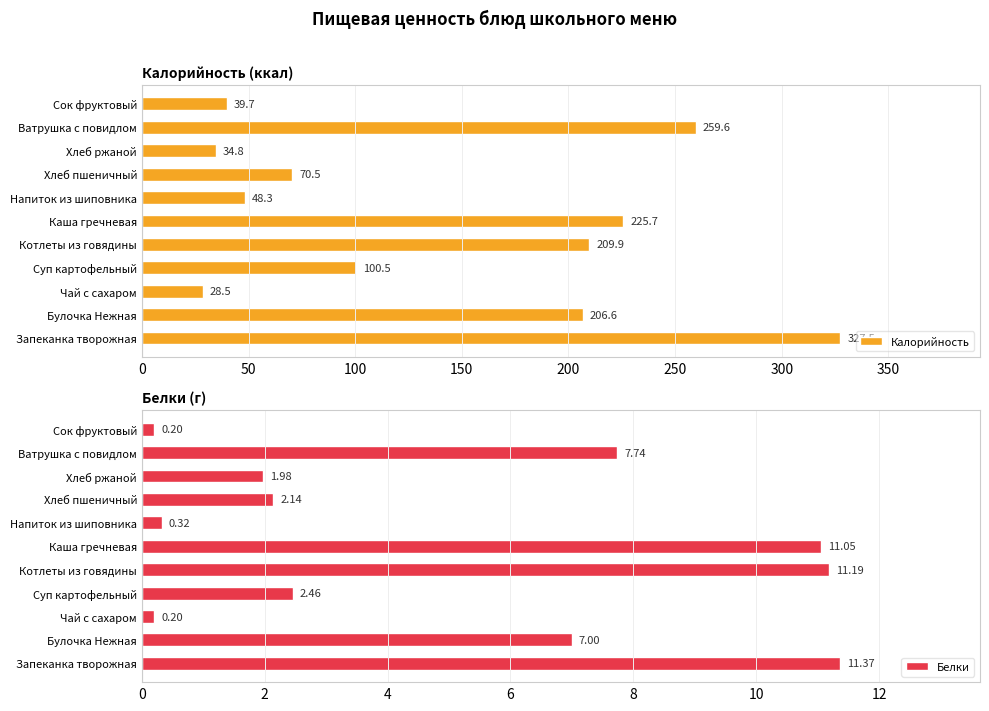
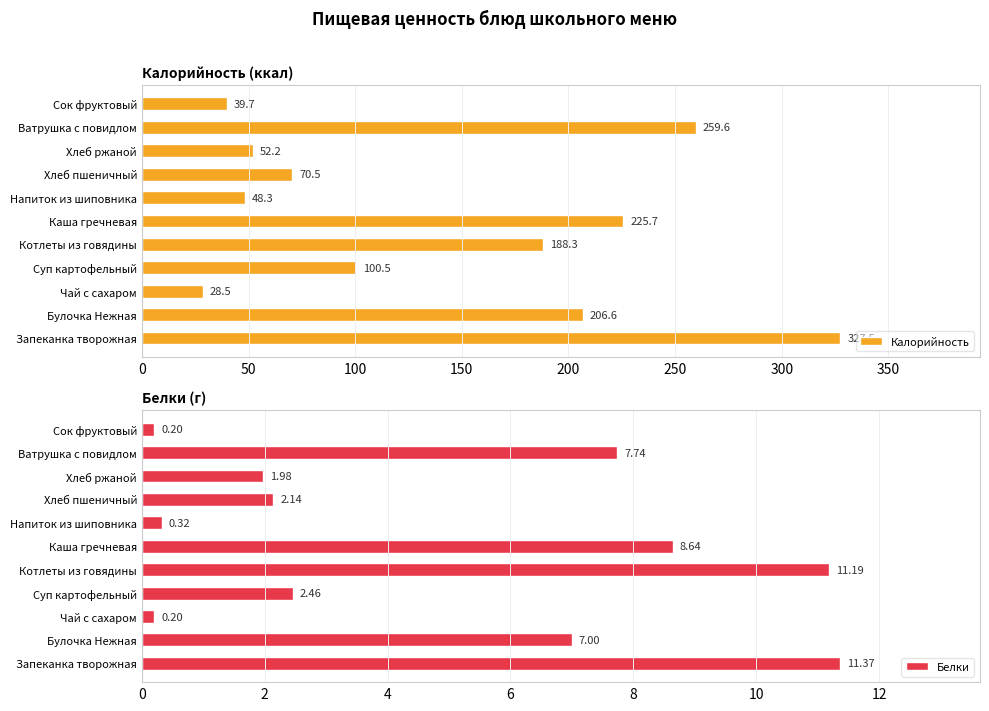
Калорийность (ккал), Хлеб ржаной: 34.8 -> 52.2
Калорийность (ккал), Котлеты из говядины: 209.9 -> 188.3
Белки (г), Каша гречневая: 11.05 -> 8.64
